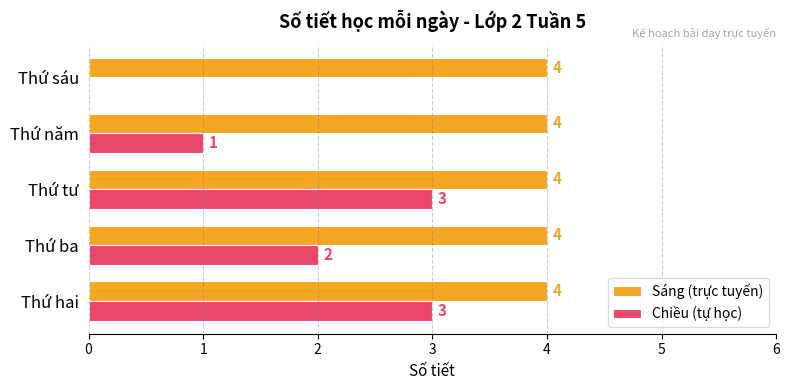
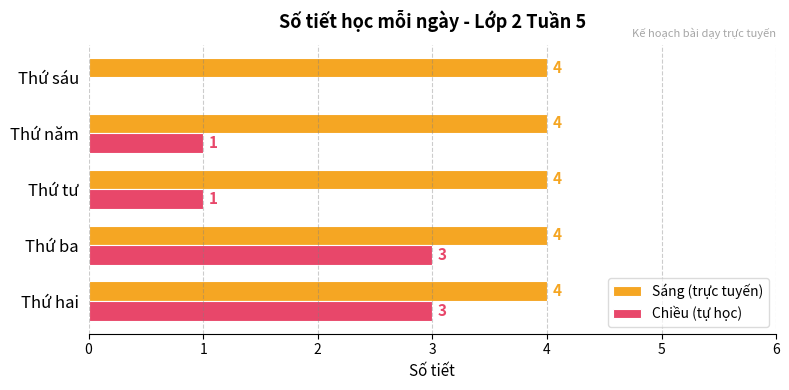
Chiều (tự học), Thứ tư: 3 -> 1
Chiều (tự học), Thứ ba: 2 -> 3
